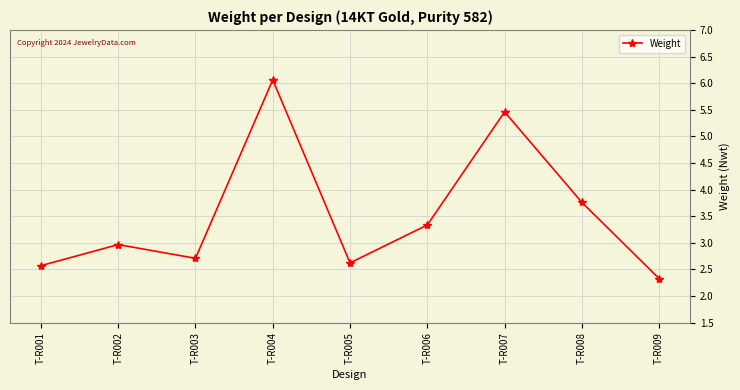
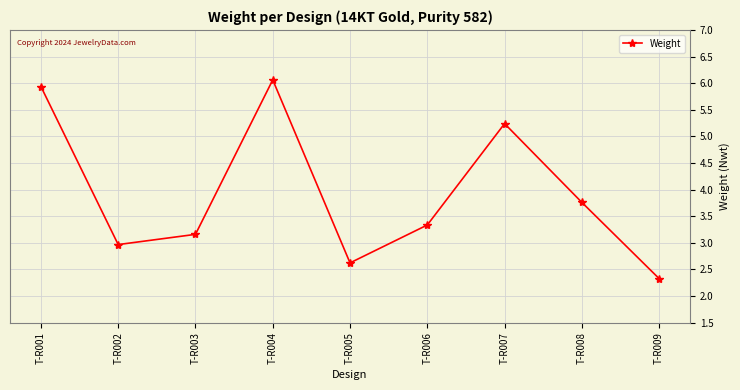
T-R001: 2.6 -> 5.9
T-R003: 2.7 -> 3.2
T-R007: 5.5 -> 5.2
